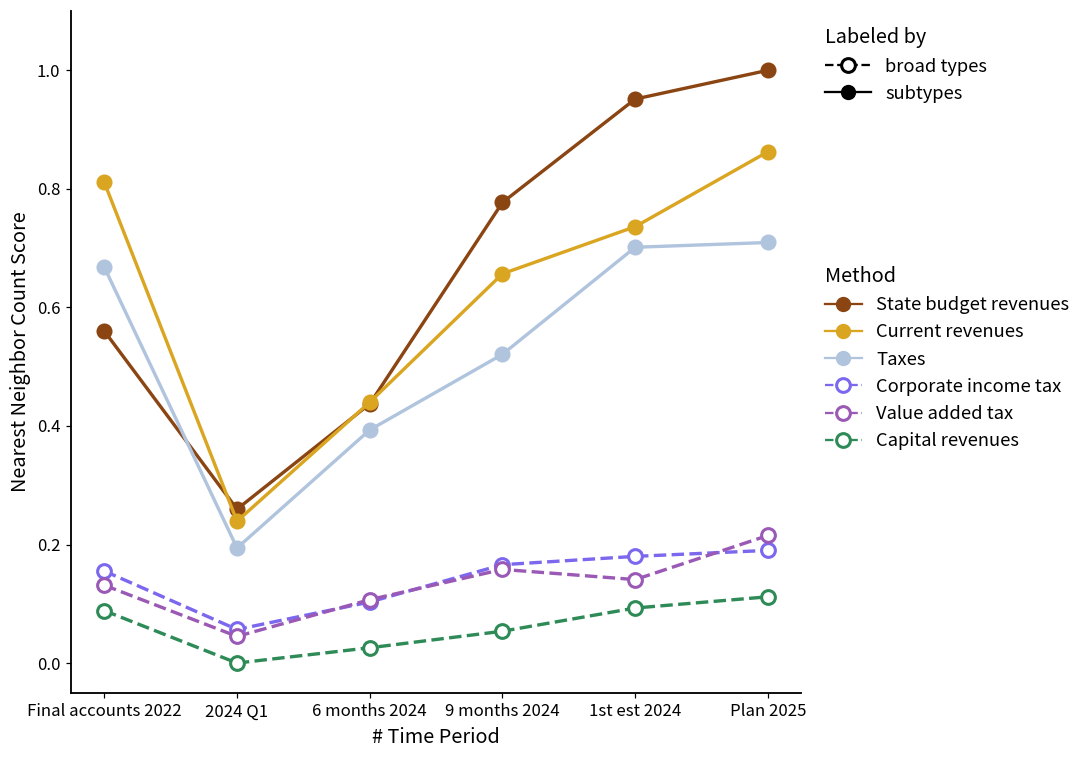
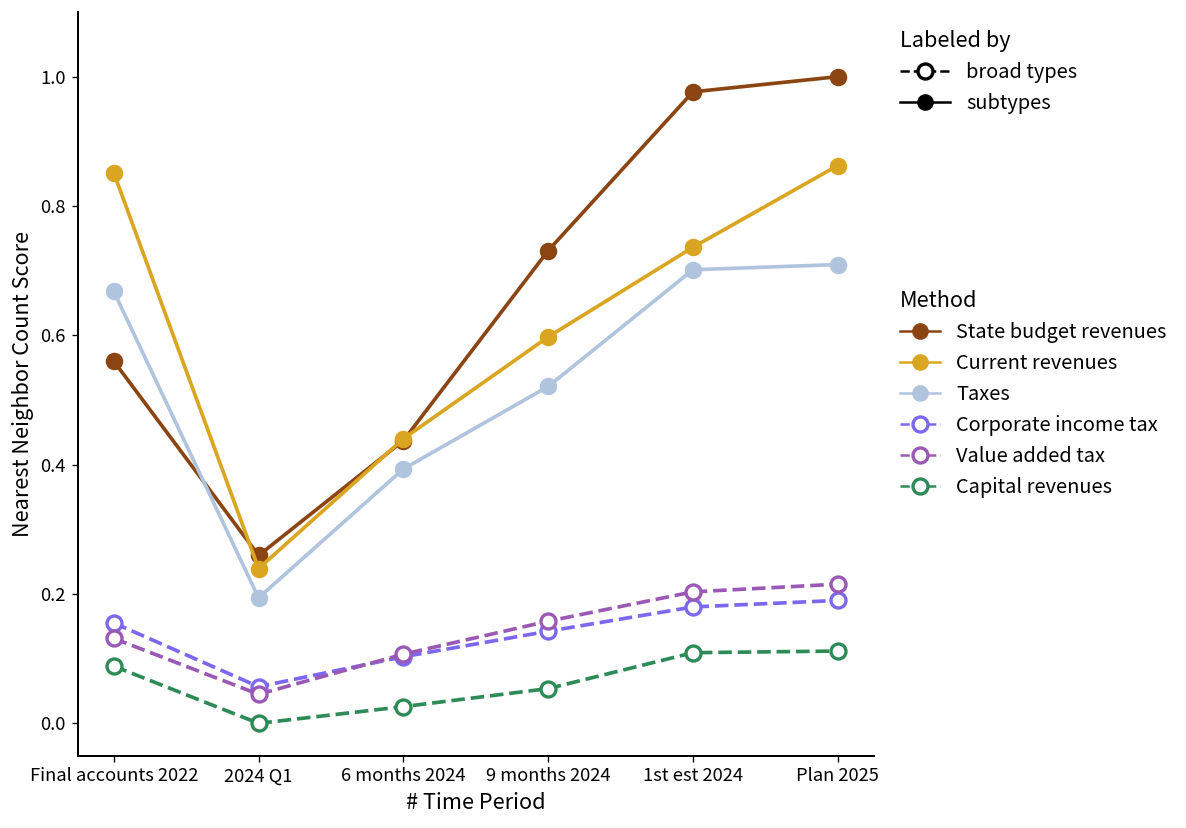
Current revenues, Final accounts 2022: 0.81 -> 0.85
State budget revenues, 9 months 2024: 0.78 -> 0.73
Current revenues, 9 months 2024: 0.66 -> 0.60
Corporate income tax, 9 months 2024: 0.17 -> 0.14
State budget revenues, 1st est 2024: 0.95 -> 0.98
Value added tax, 1st est 2024: 0.14 -> 0.20
Capital revenues, 1st est 2024: 0.09 -> 0.11
